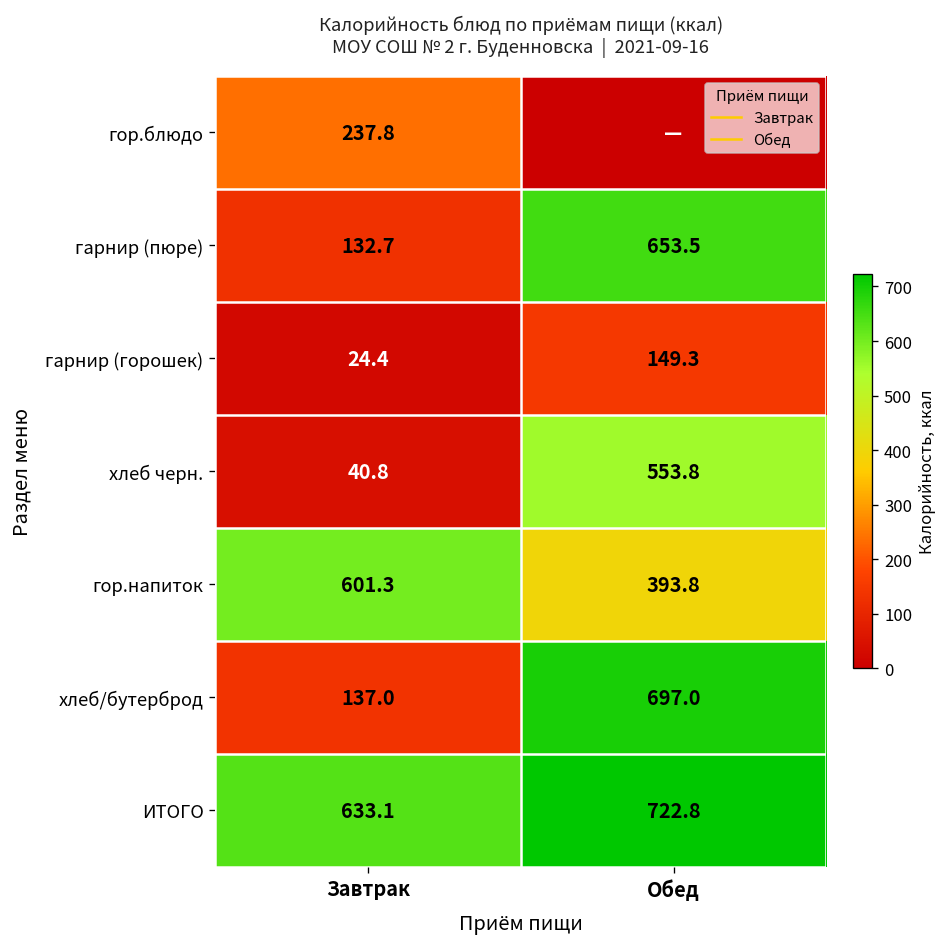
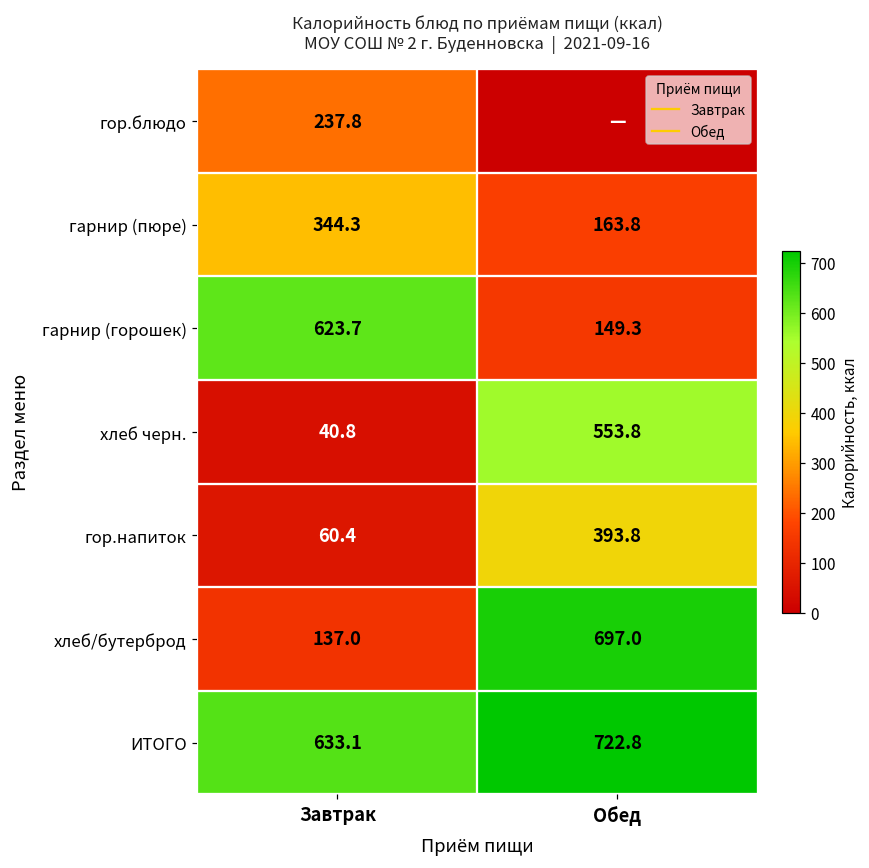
гарнир (пюре), Завтрак: 132.7 -> 344.3
гарнир (пюре), Обед: 653.5 -> 163.8
гарнир (горошек), Завтрак: 24.4 -> 623.7
гор.напиток, Завтрак: 601.3 -> 60.4
